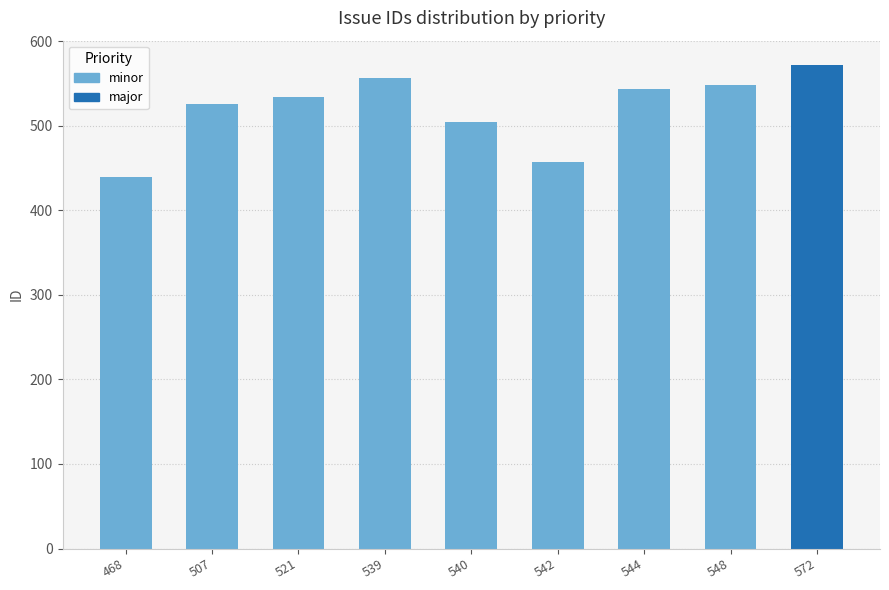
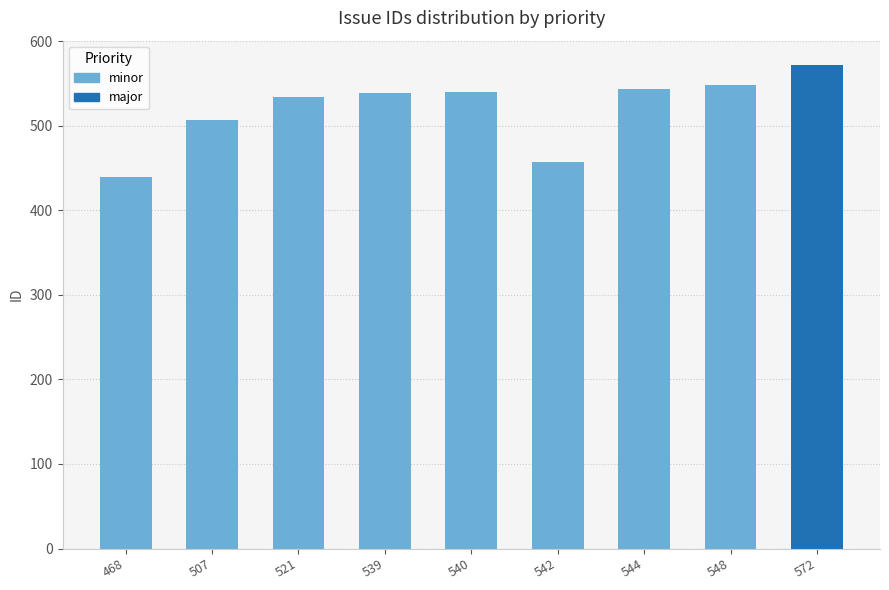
507: 530 -> 510
539: 560 -> 540
540: 510 -> 540
